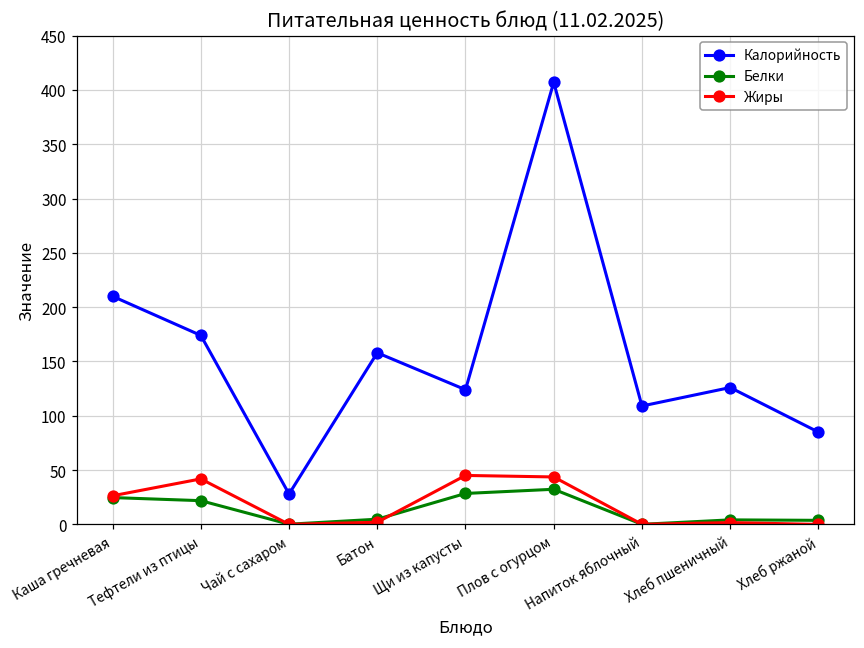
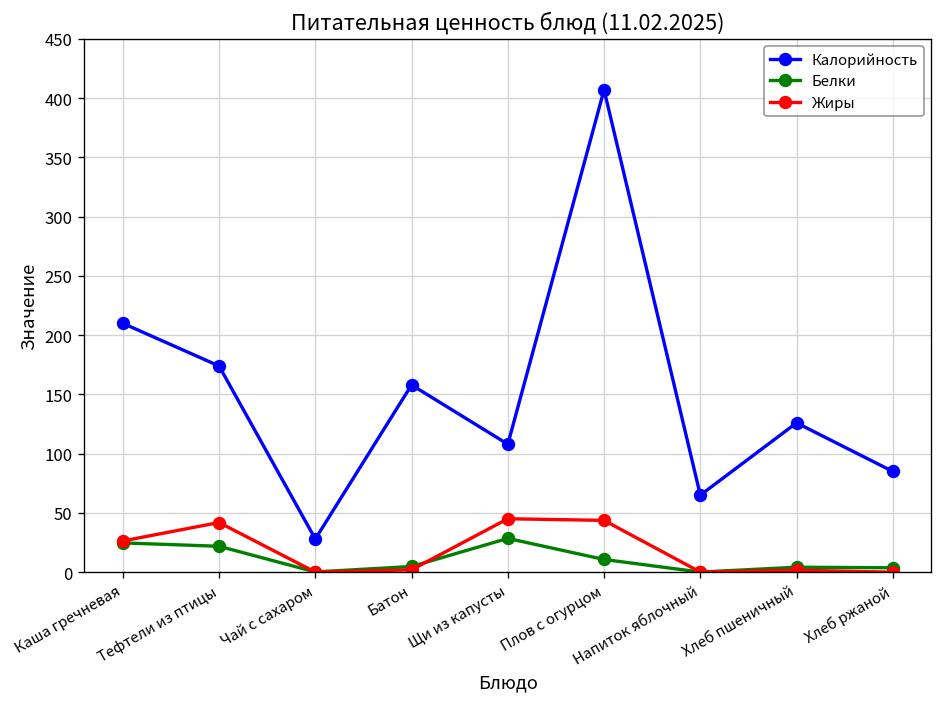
Калорийность, Щи из капусты: 120 -> 110
Белки, Плов с огурцом: 30 -> 10
Калорийность, Напиток яблочный: 110 -> 70
